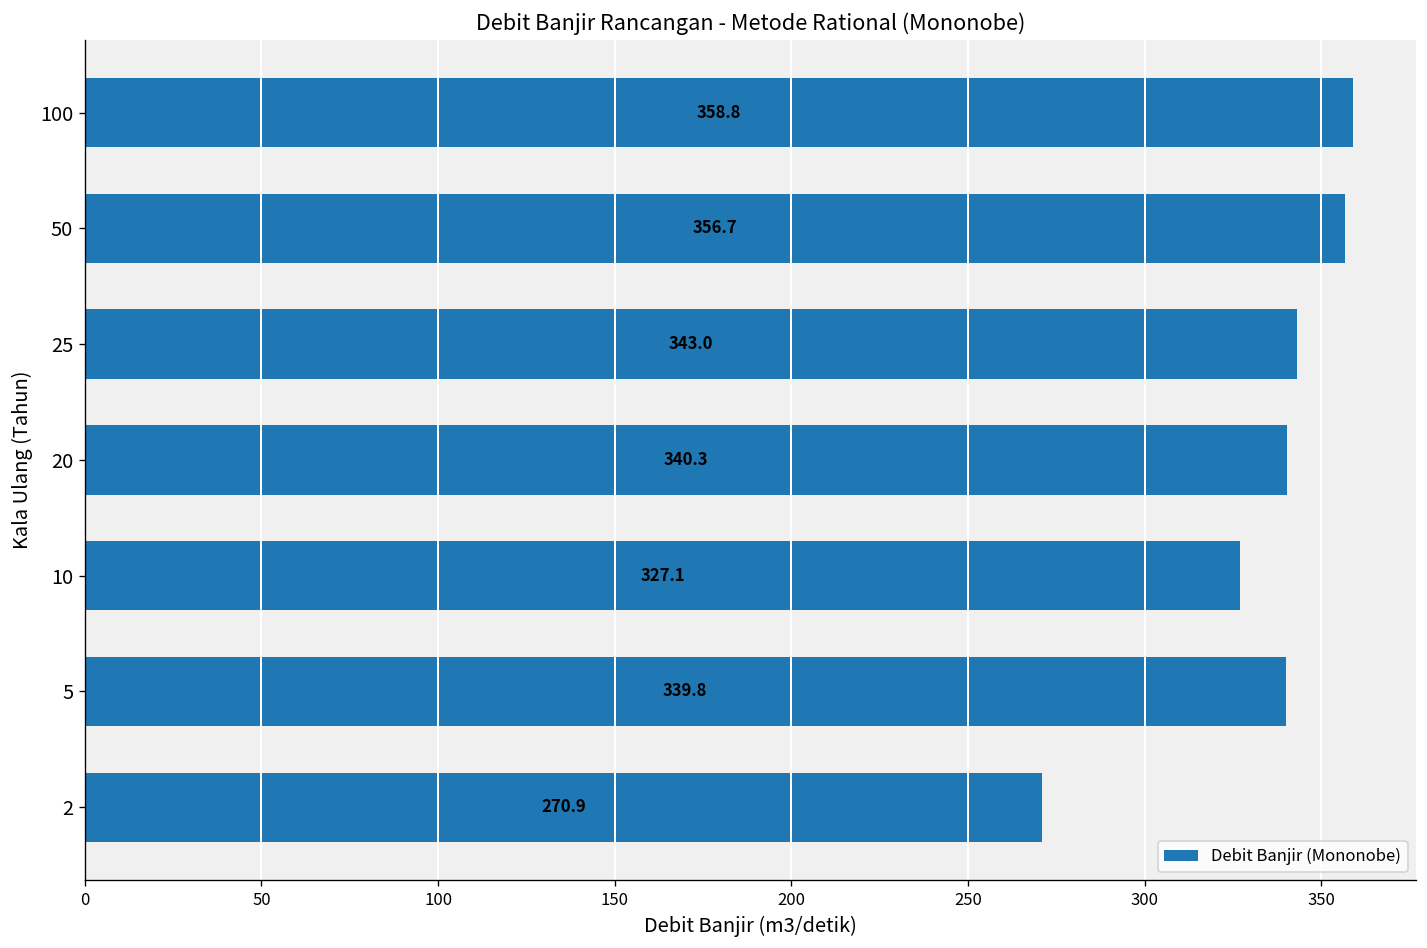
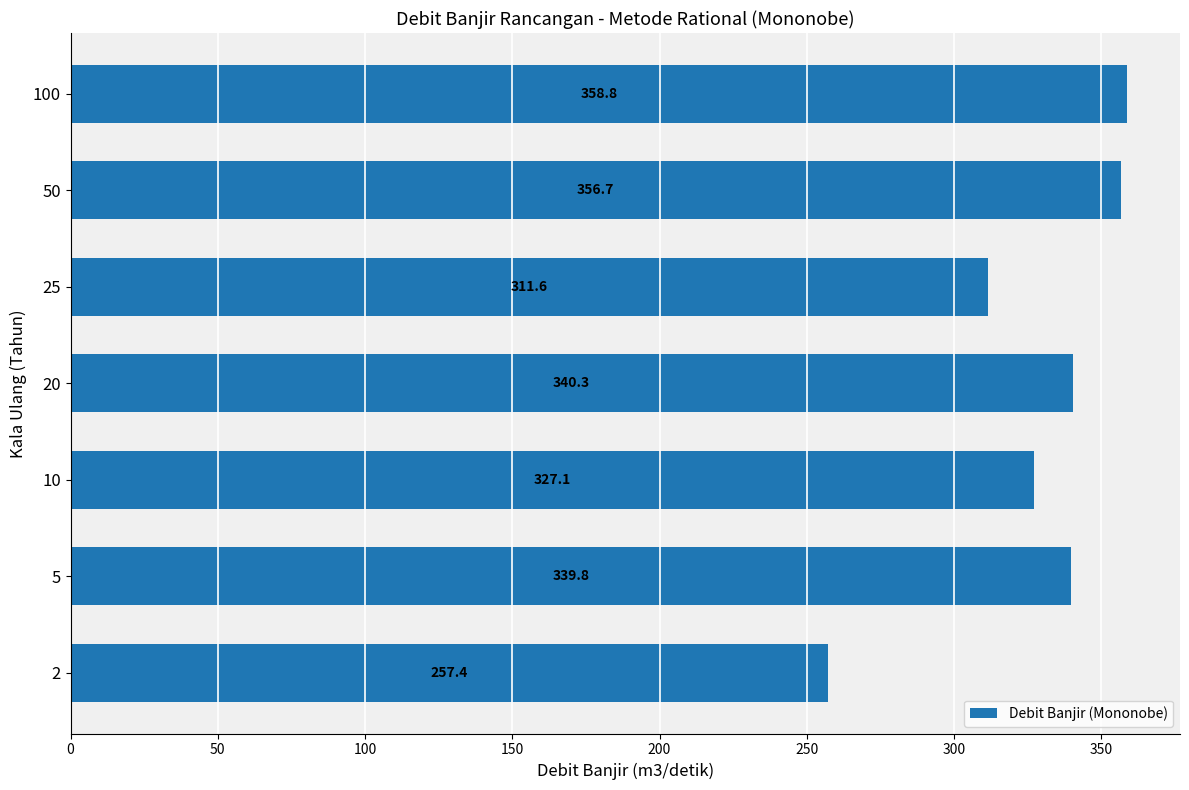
25: 343.0 -> 311.6
2: 270.9 -> 257.4
